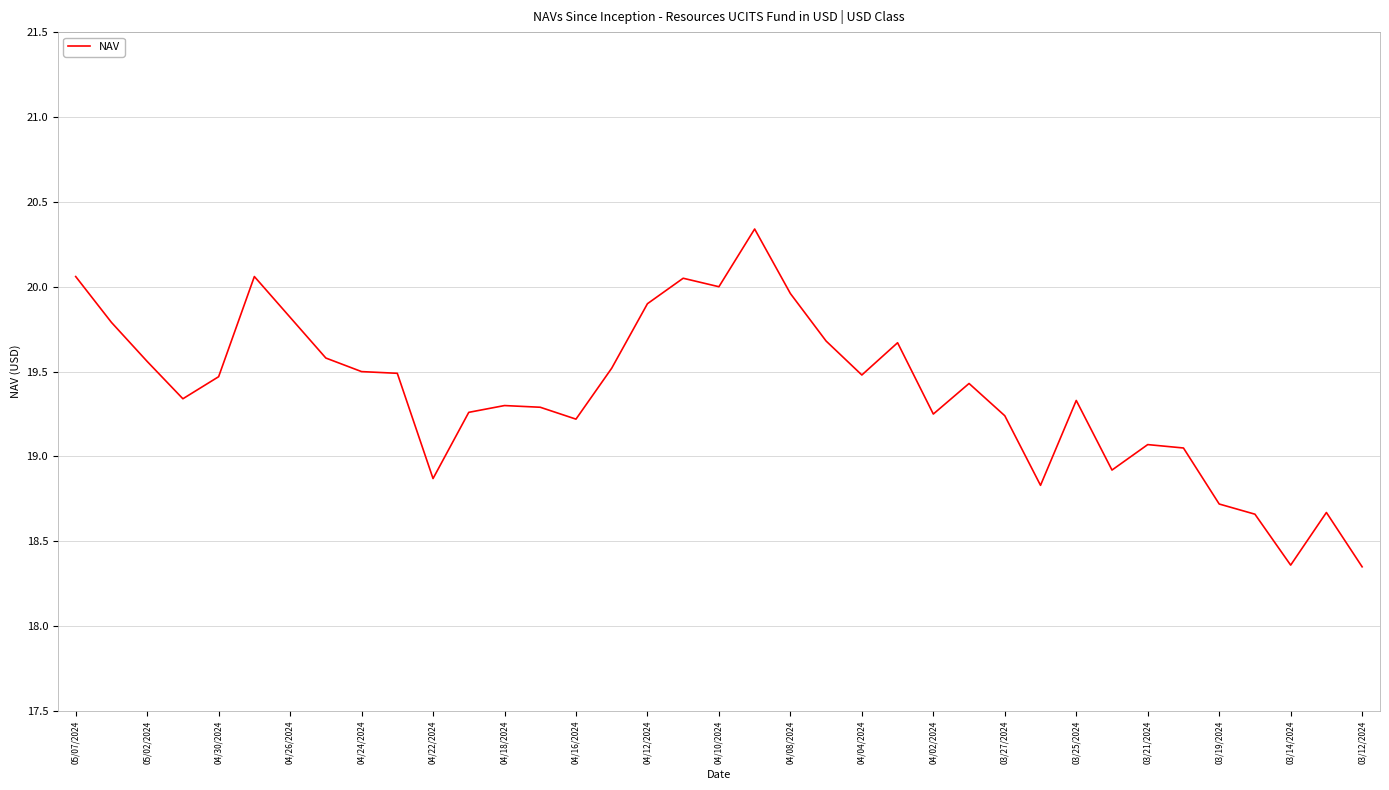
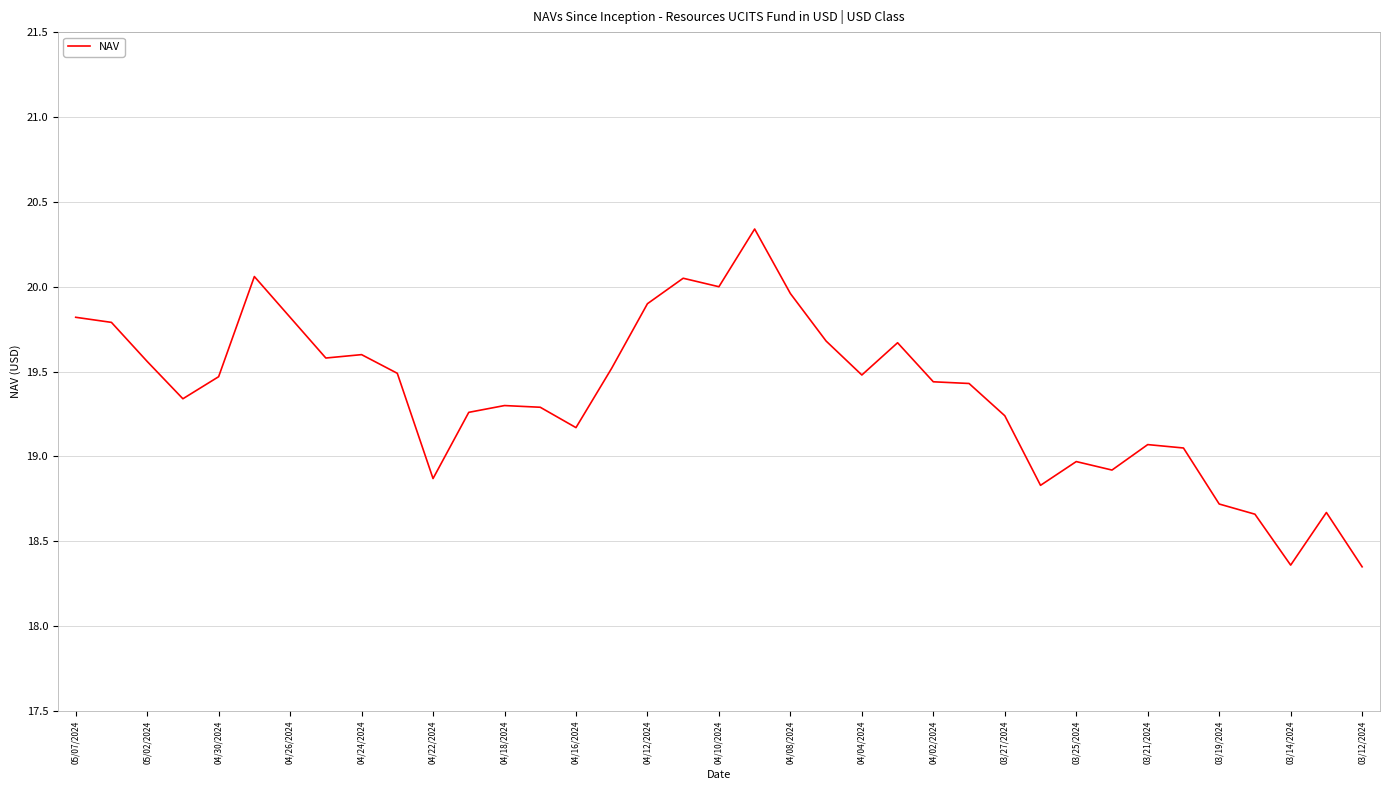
05/07/2024: 20.06 -> 19.82
04/24/2024: 19.5 -> 19.6
04/16/2024: 19.22 -> 19.17
04/02/2024: 19.25 -> 19.44
03/25/2024: 19.33 -> 18.97
